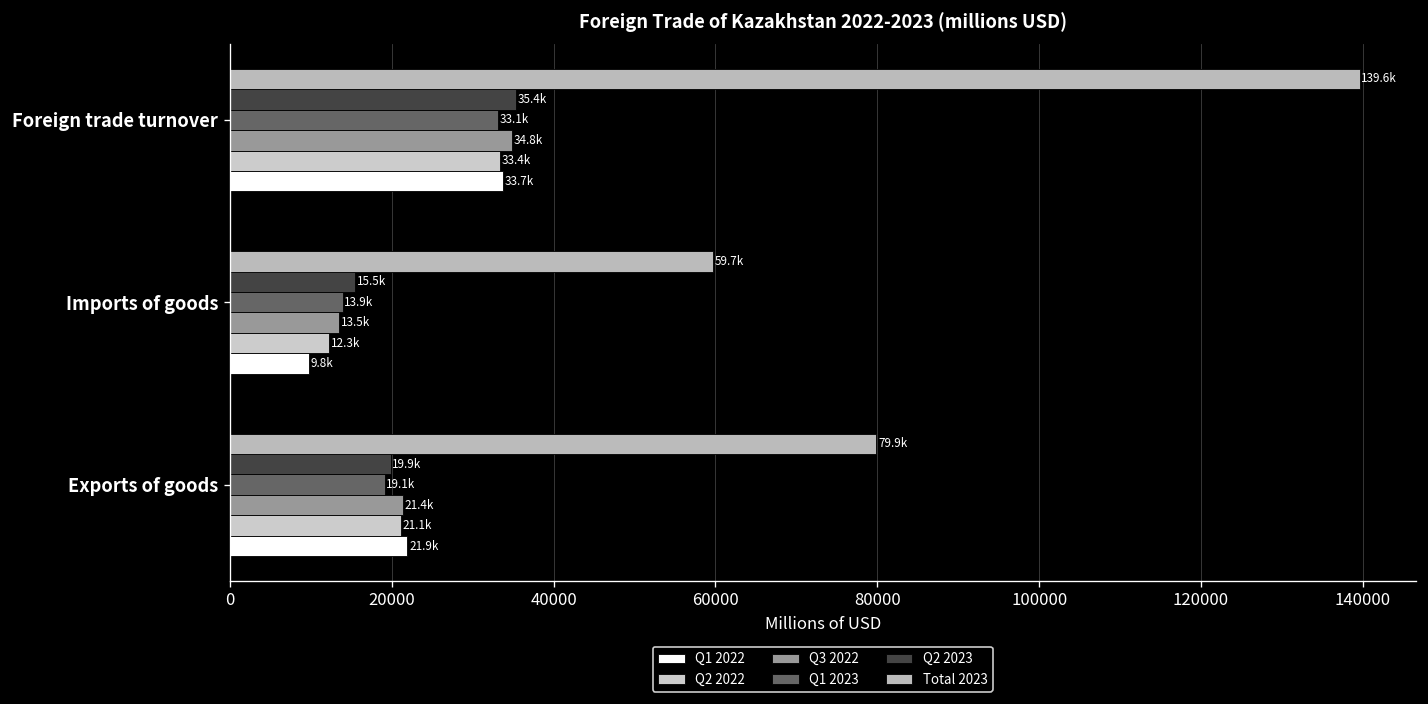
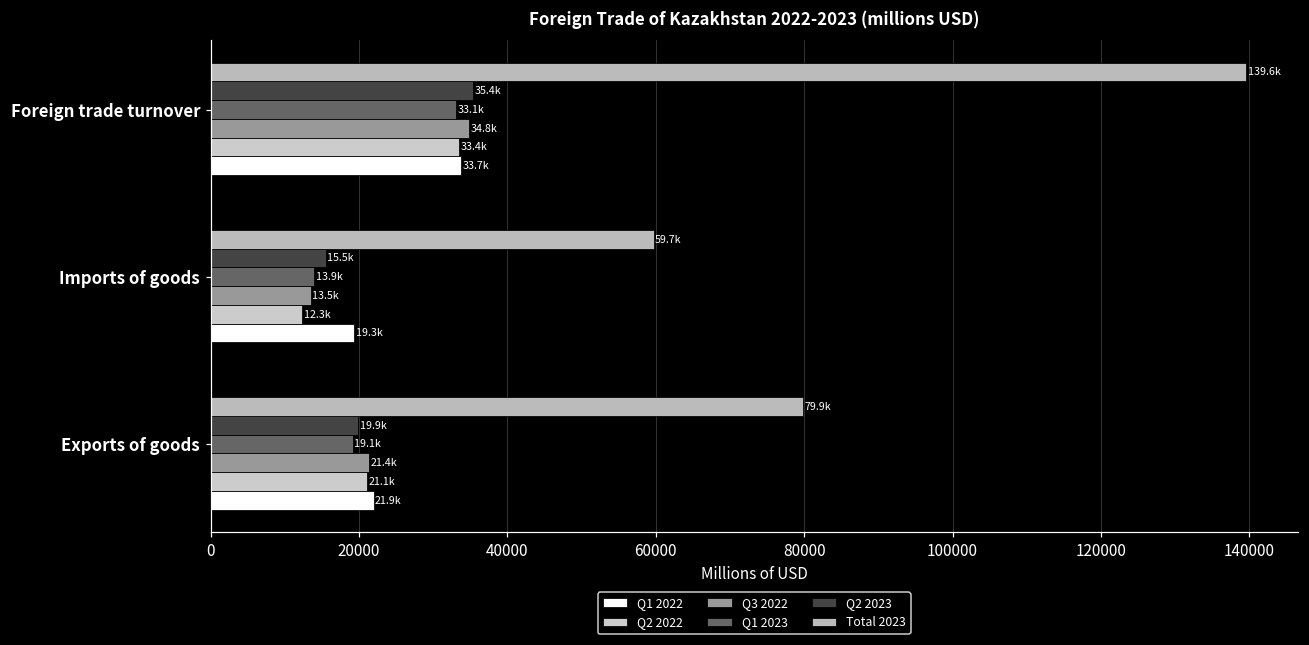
Q1 2022, Imports of goods: 9.8k -> 19.3k
